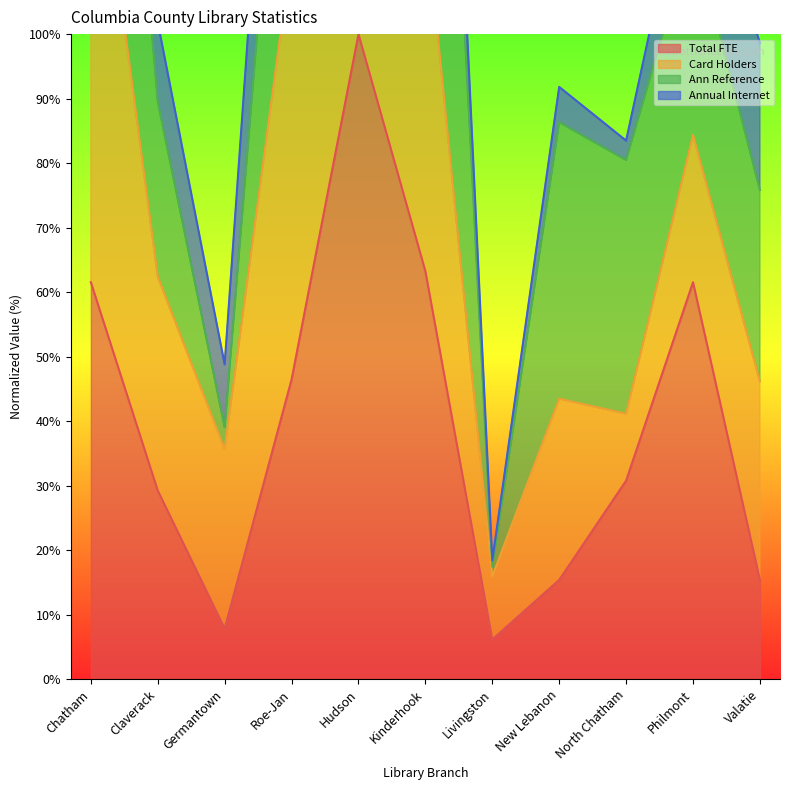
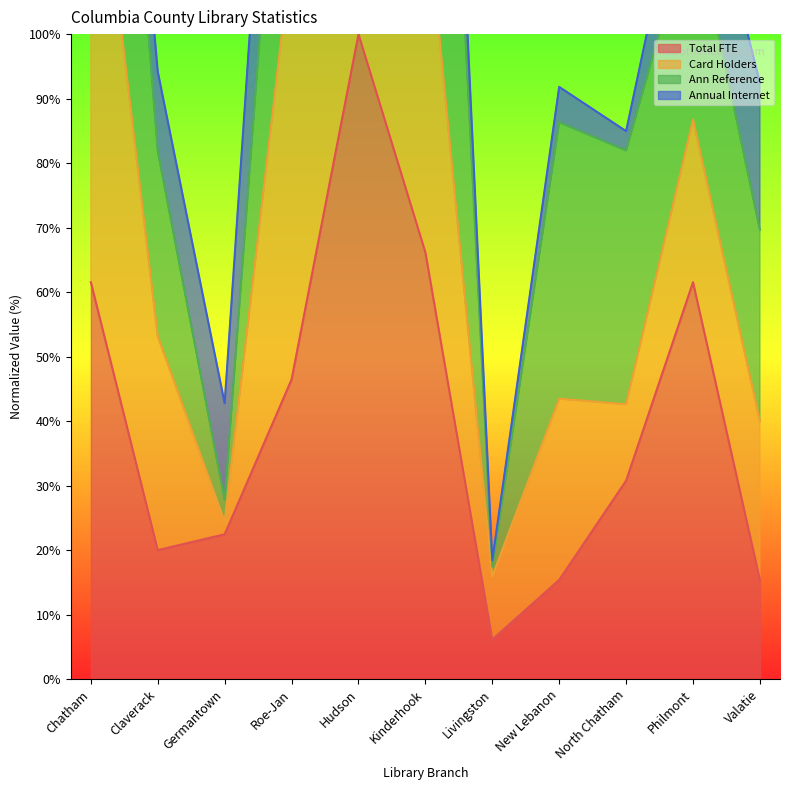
Total FTE, Claverack: 29% -> 20%
Ann Reference, Claverack: 27% -> 29%
Total FTE, Germantown: 8% -> 22%
Card Holders, Germantown: 28% -> 2%
Annual Internet, Germantown: 10% -> 15%
Total FTE, Kinderhook: 63% -> 66%
Card Holders, North Chatham: 10% -> 12%
Card Holders, Philmont: 23% -> 25%
Card Holders, Valatie: 31% -> 25%
